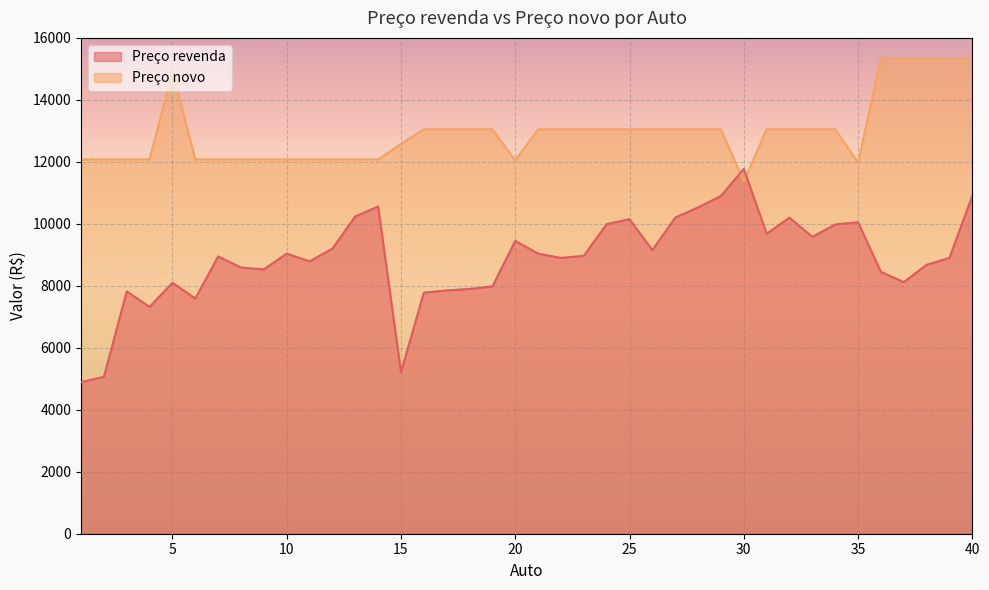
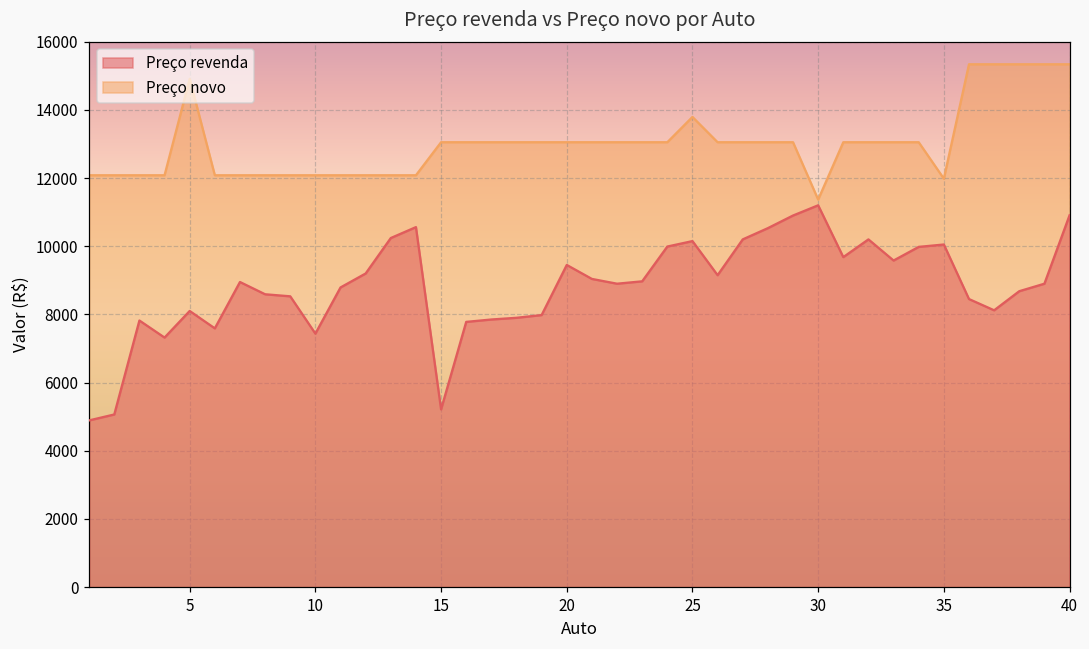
Preço revenda, 10: 9000 -> 7400
Preço novo, 15: 12600 -> 13100
Preço novo, 20: 12000 -> 13100
Preço novo, 25: 13100 -> 13800
Preço revenda, 30: 11800 -> 11200
